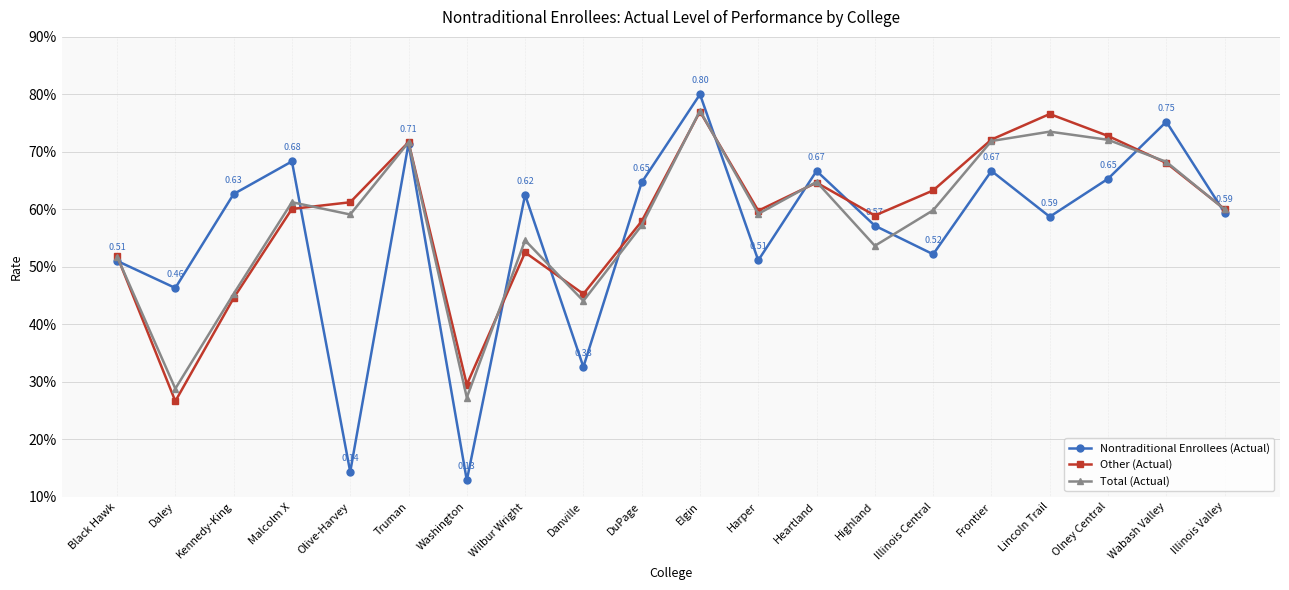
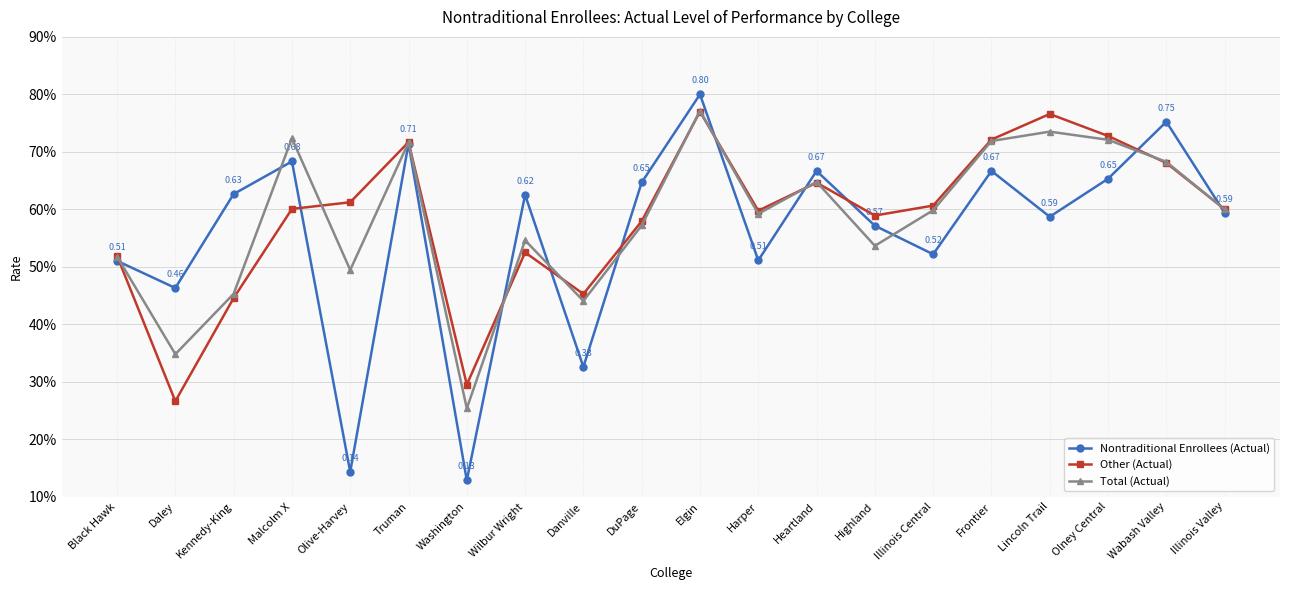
Total (Actual), Daley: 29% -> 35%
Total (Actual), Malcolm X: 61% -> 72%
Total (Actual), Olive-Harvey: 59% -> 49%
Total (Actual), Washington: 27% -> 25%
Other (Actual), Illinois Central: 63% -> 61%
